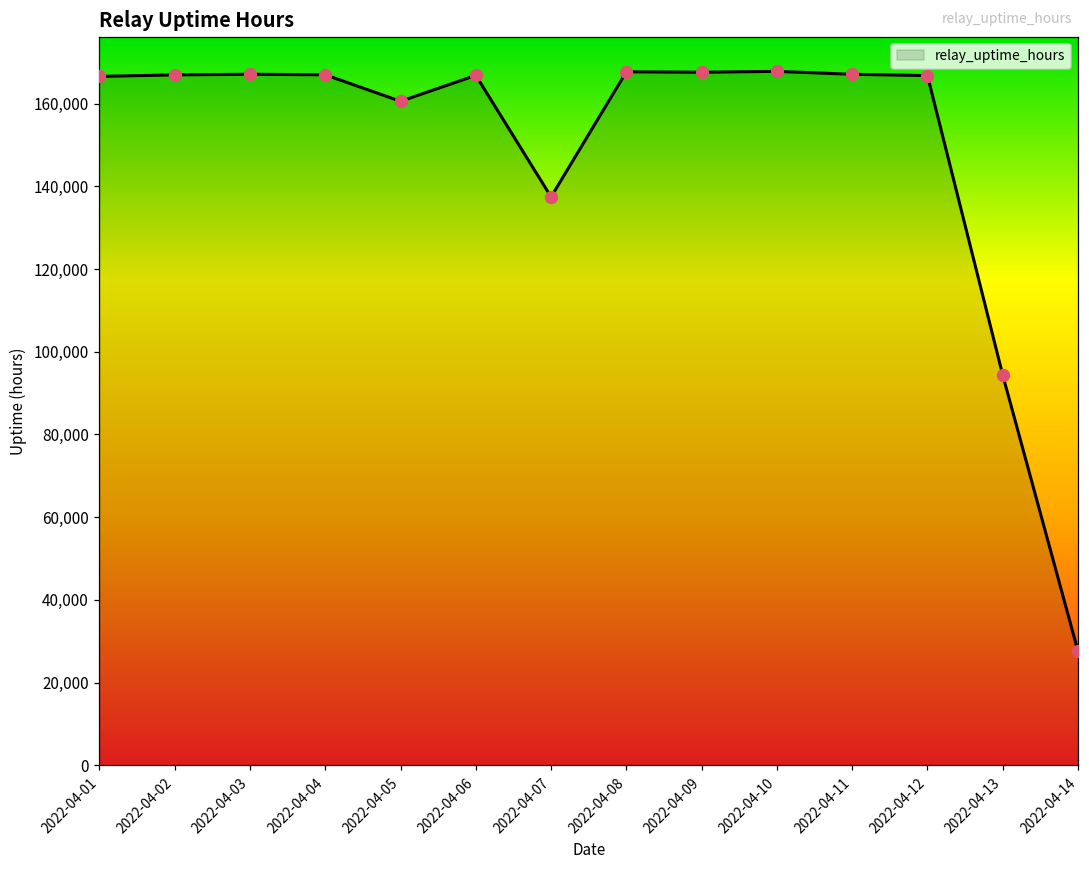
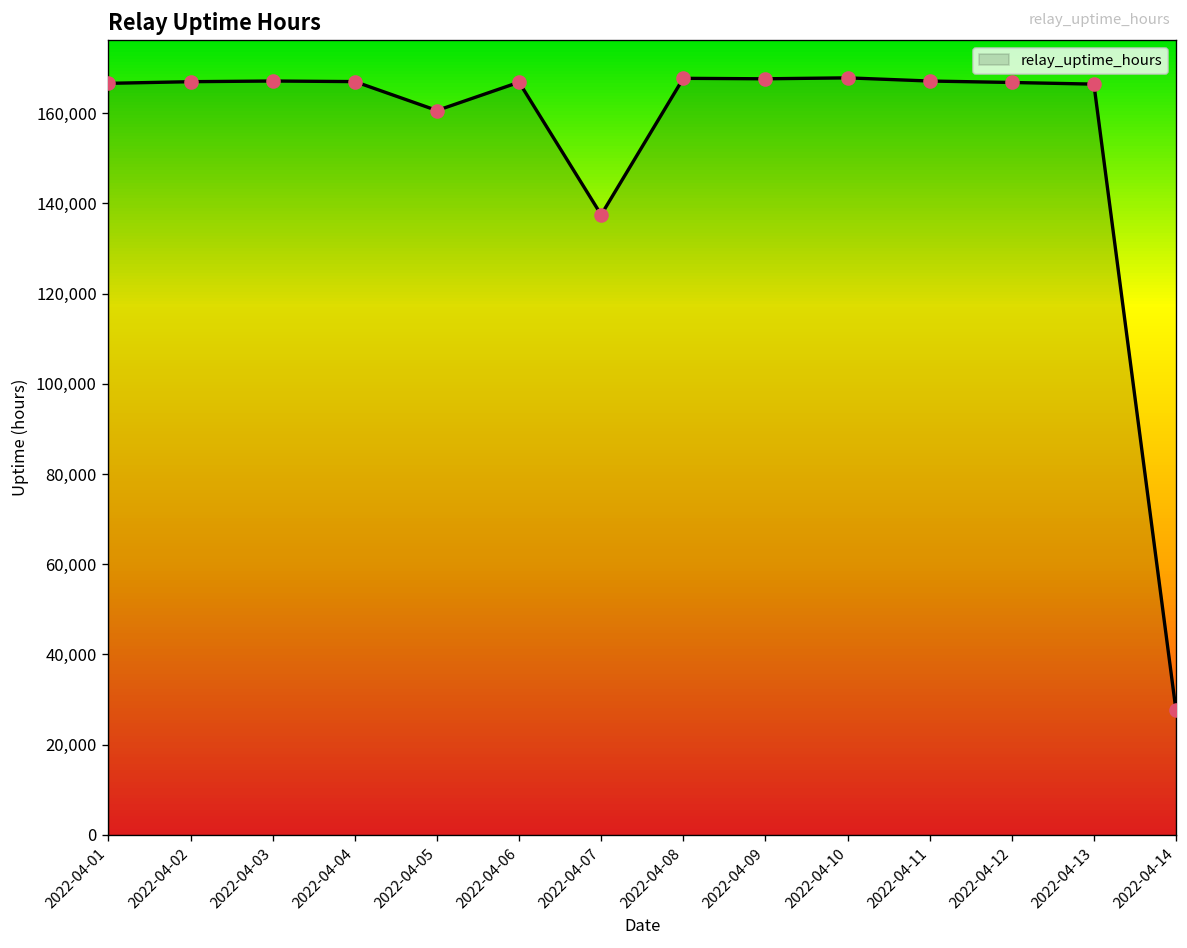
2022-04-13: 94,000 -> 166,000
